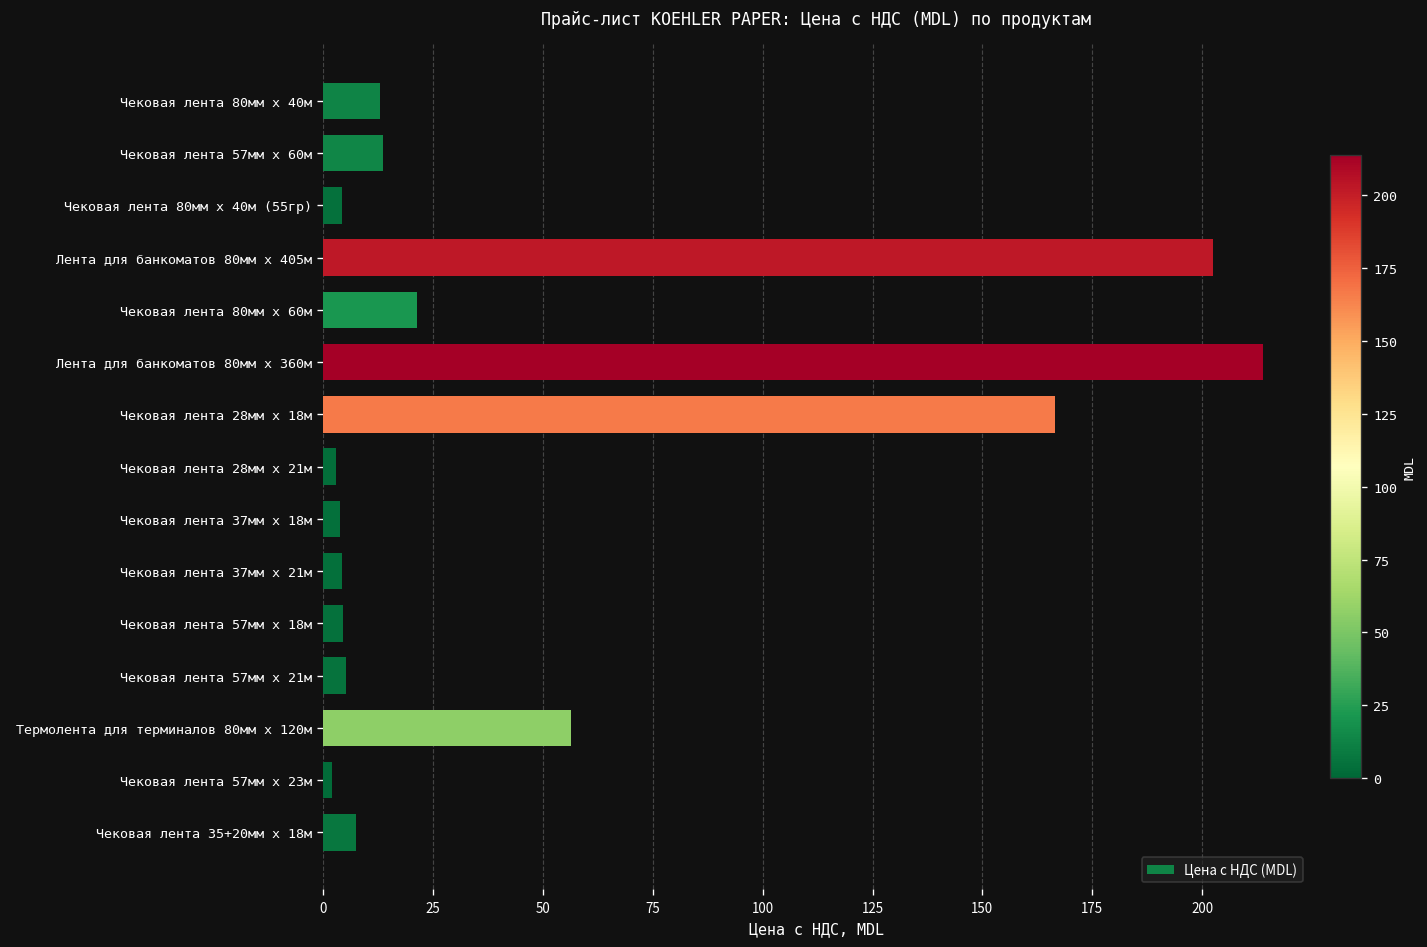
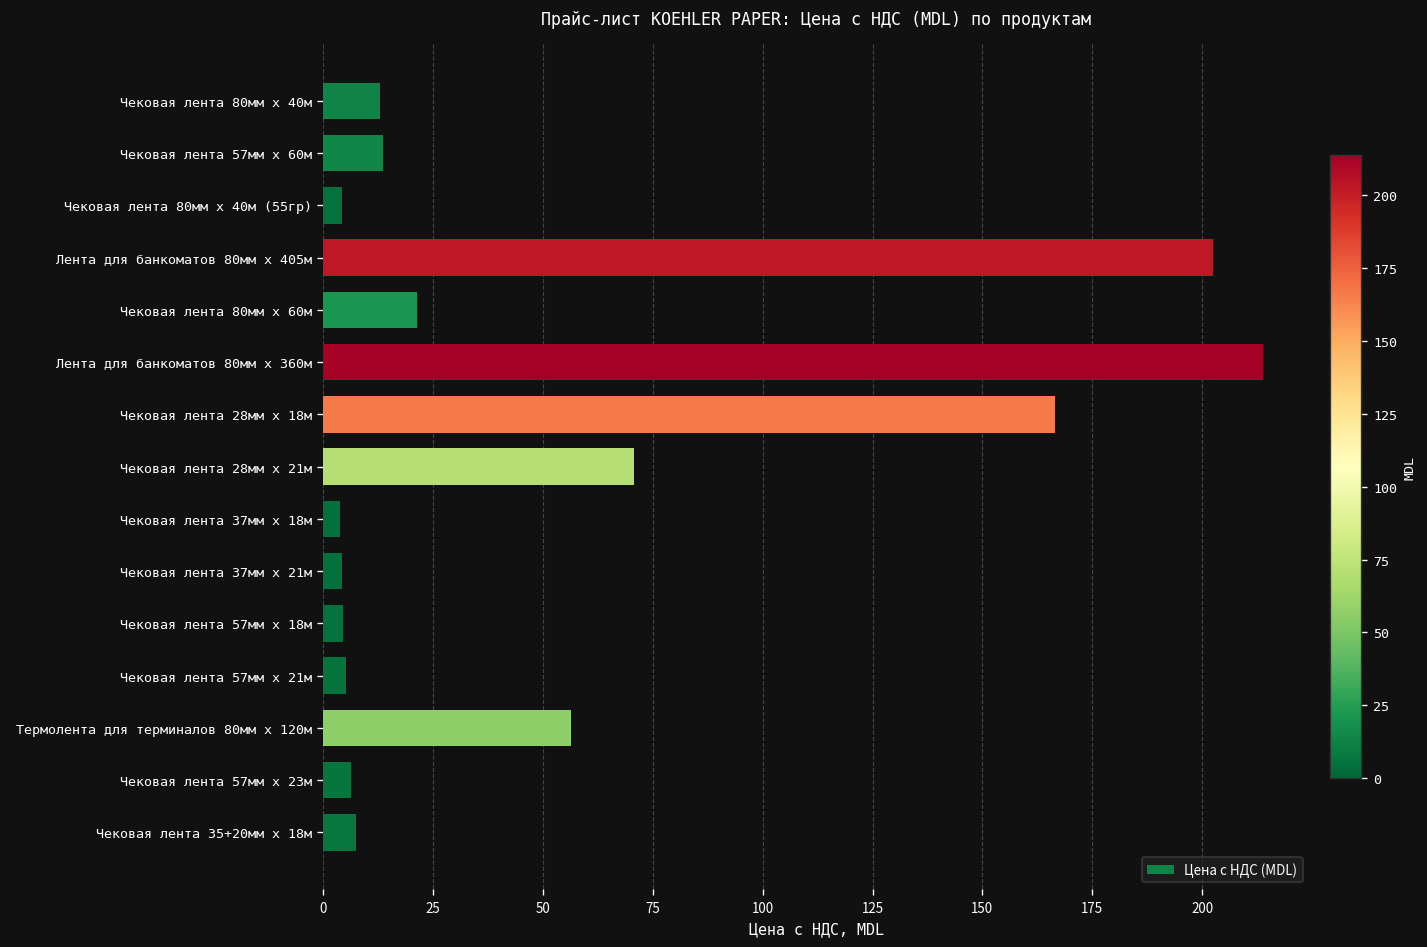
Чековая лента 28мм х 21м: 3 -> 71
Чековая лента 57мм х 23м: 2 -> 6
